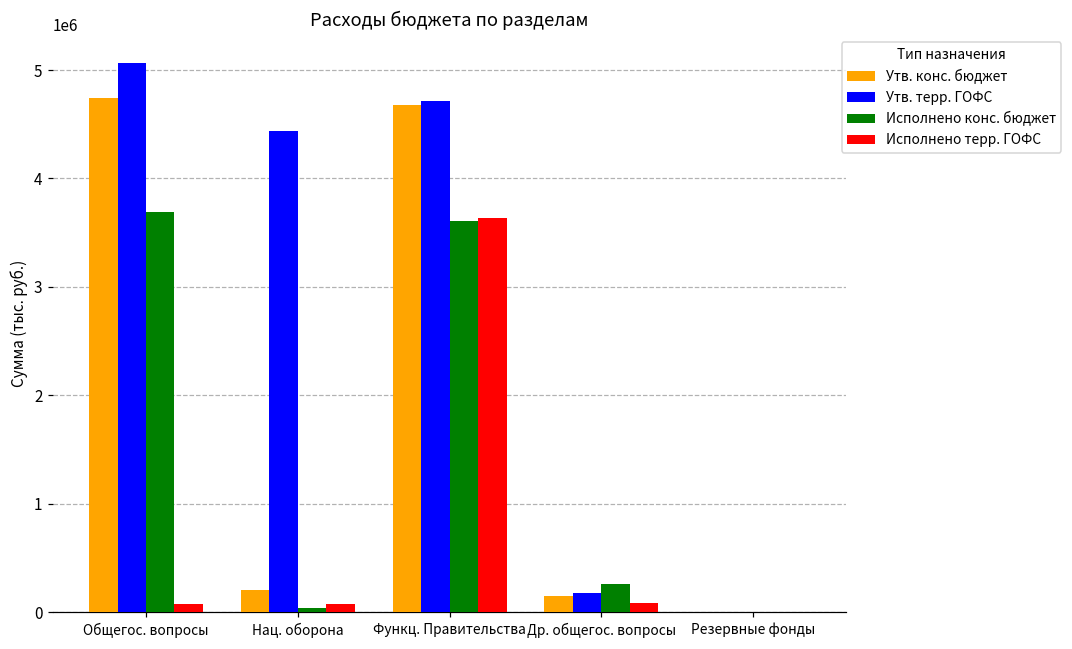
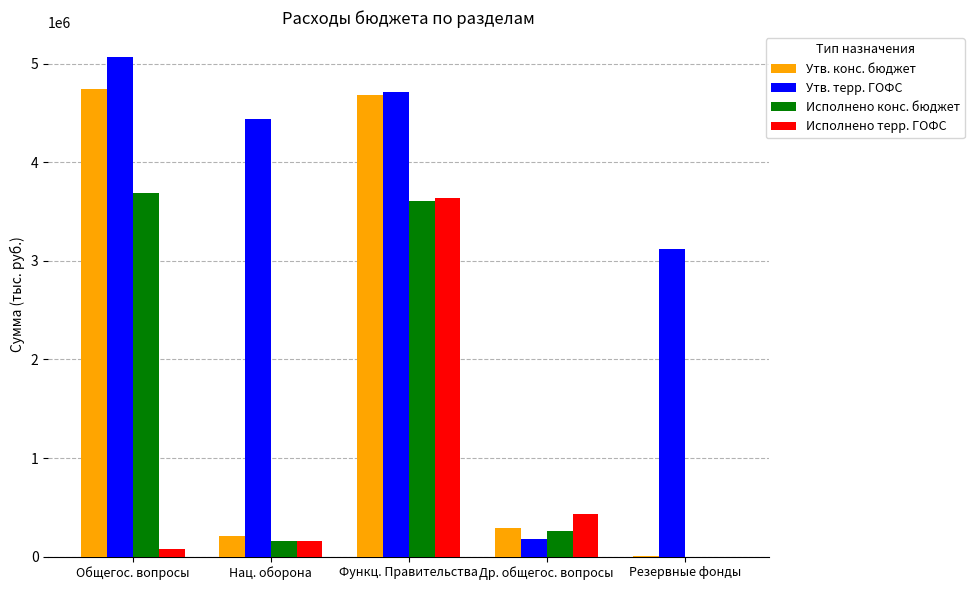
Исполнено конс. бюджет, Нац. оборона: 0 -> 200000
Исполнено терр. ГОФС, Нац. оборона: 100000 -> 200000
Утв. конс. бюджет, Др. общегос. вопросы: 100000 -> 300000
Исполнено терр. ГОФС, Др. общегос. вопросы: 100000 -> 400000
Утв. терр. ГОФС, Резервные фонды: 0 -> 3100000
